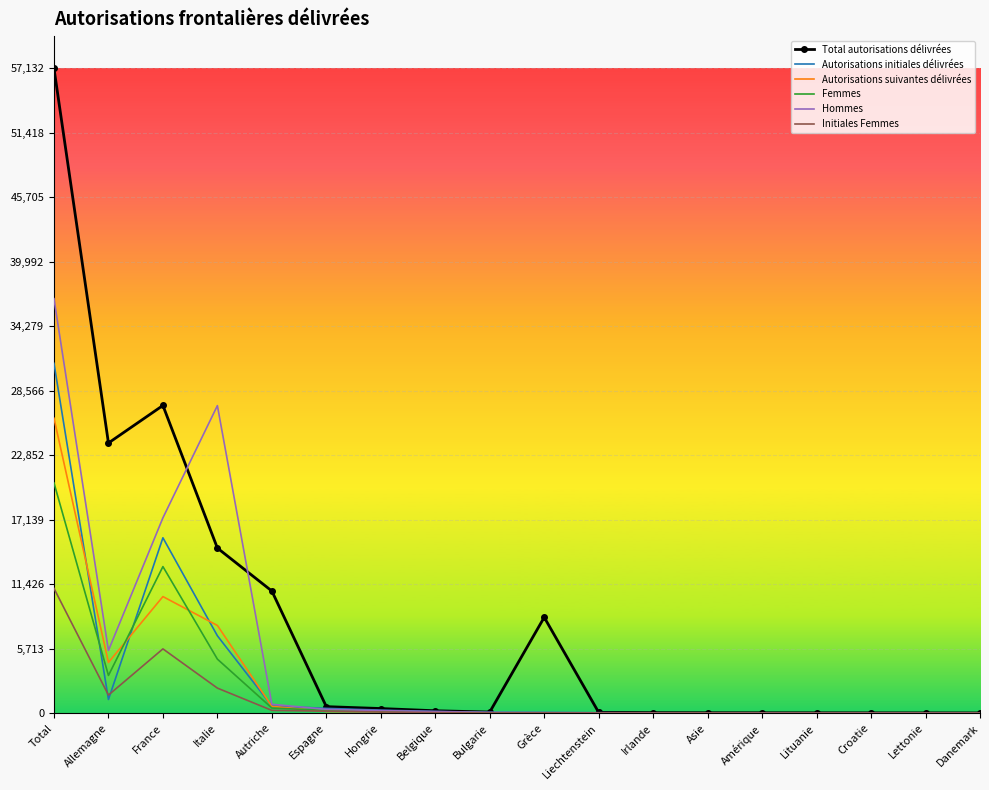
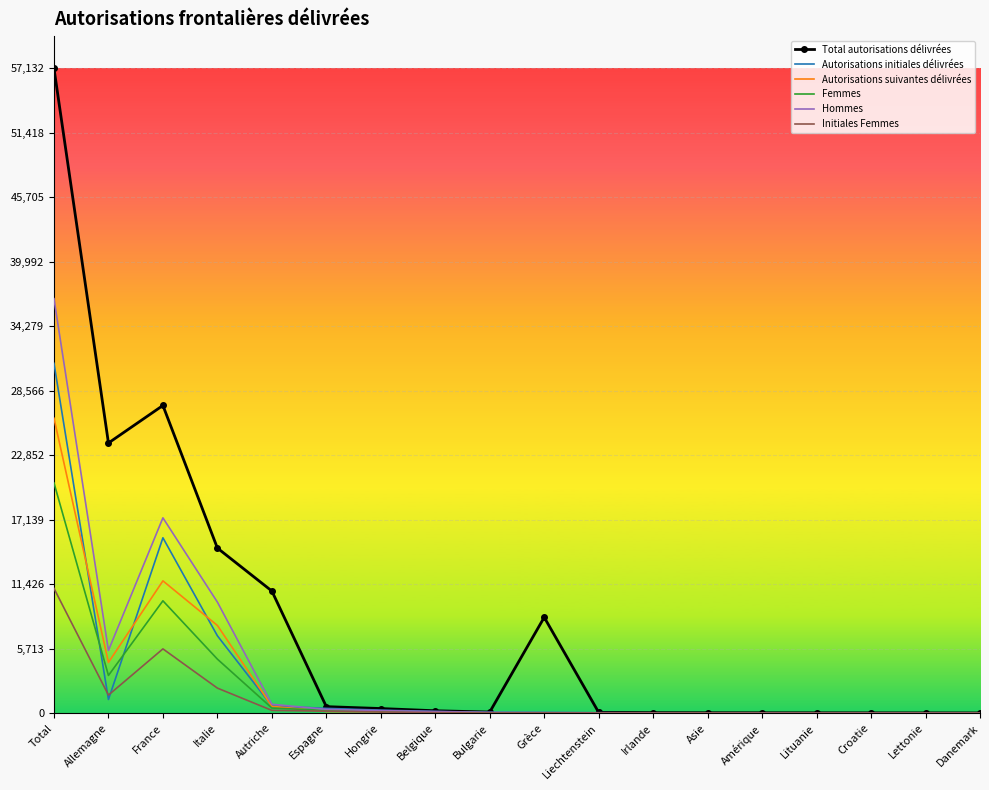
Autorisations suivantes délivrées, France: 10,300 -> 11,700
Femmes, France: 13,000 -> 10,000
Hommes, Italie: 27,200 -> 9,800
